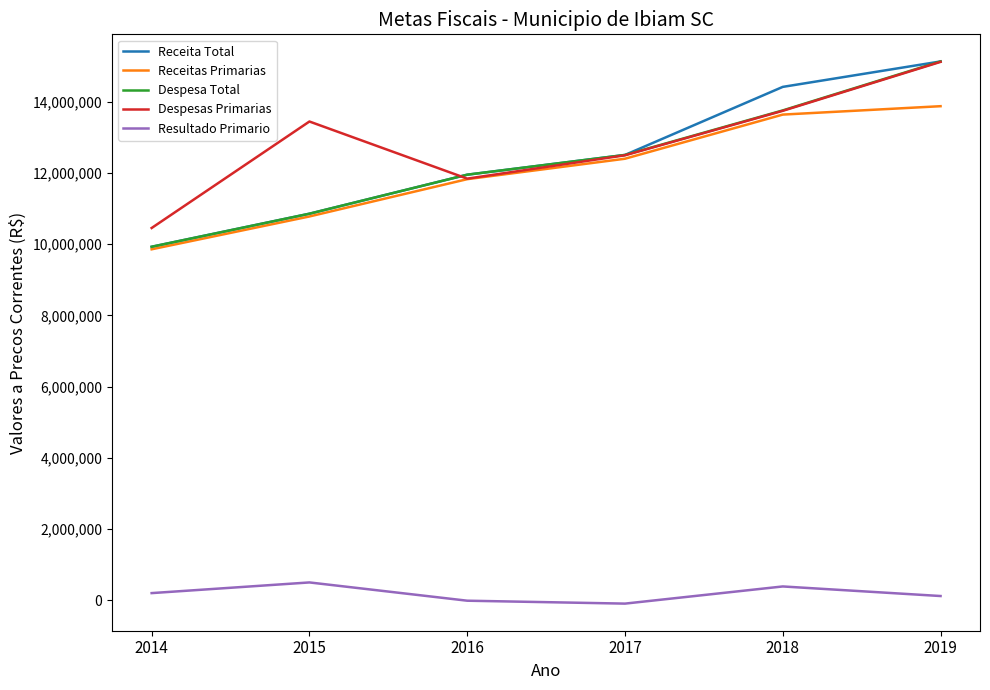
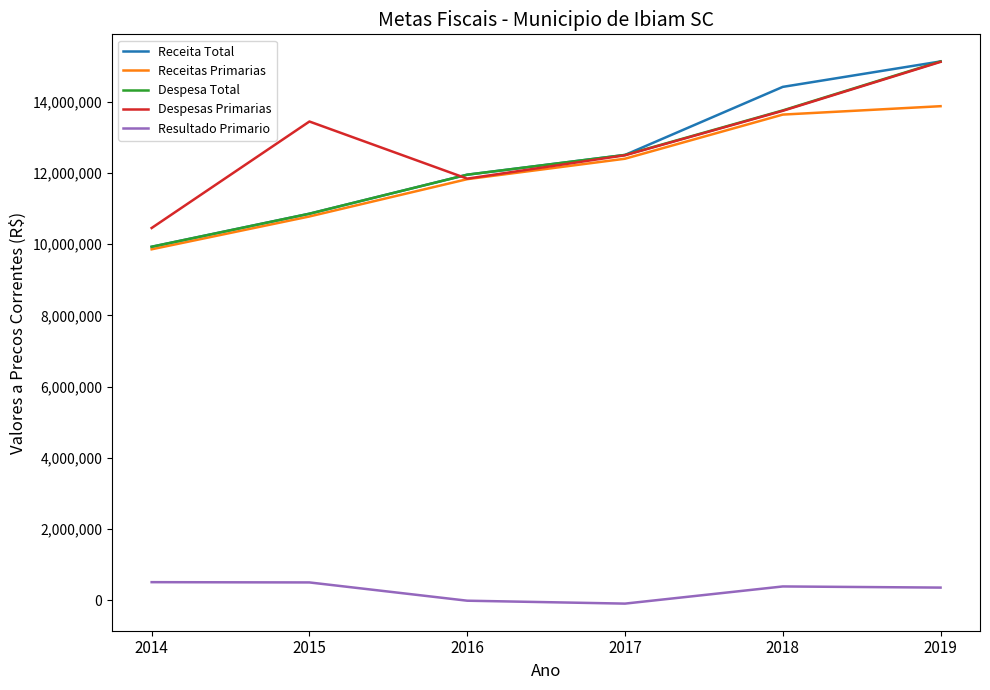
Resultado Primario, 2014: 200,000 -> 500,000
Resultado Primario, 2019: 100,000 -> 400,000
